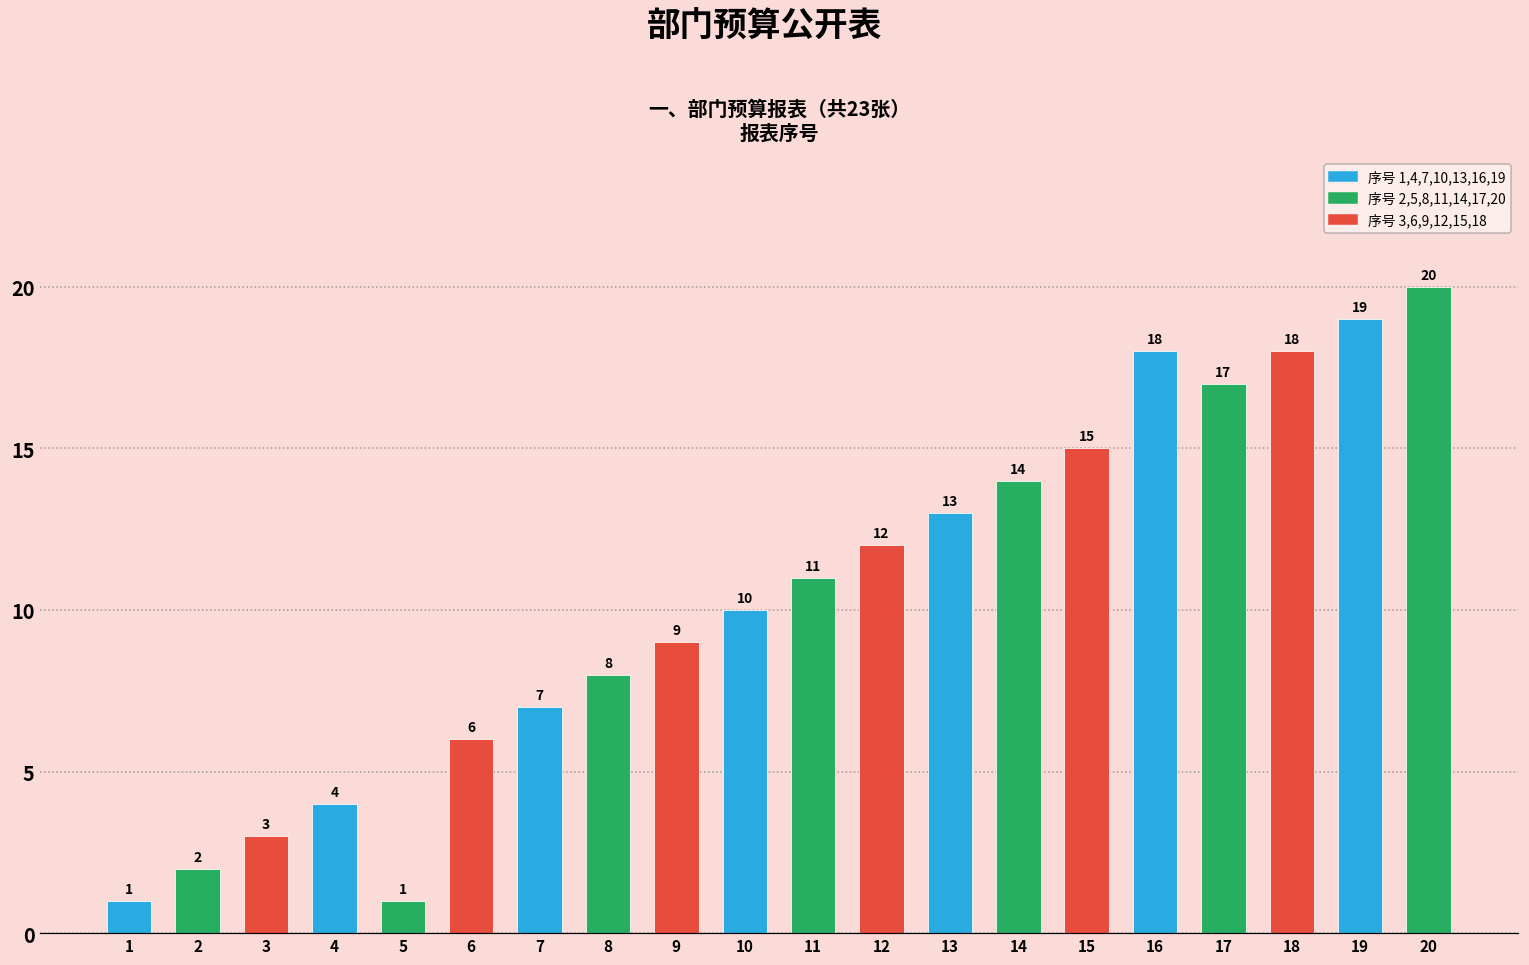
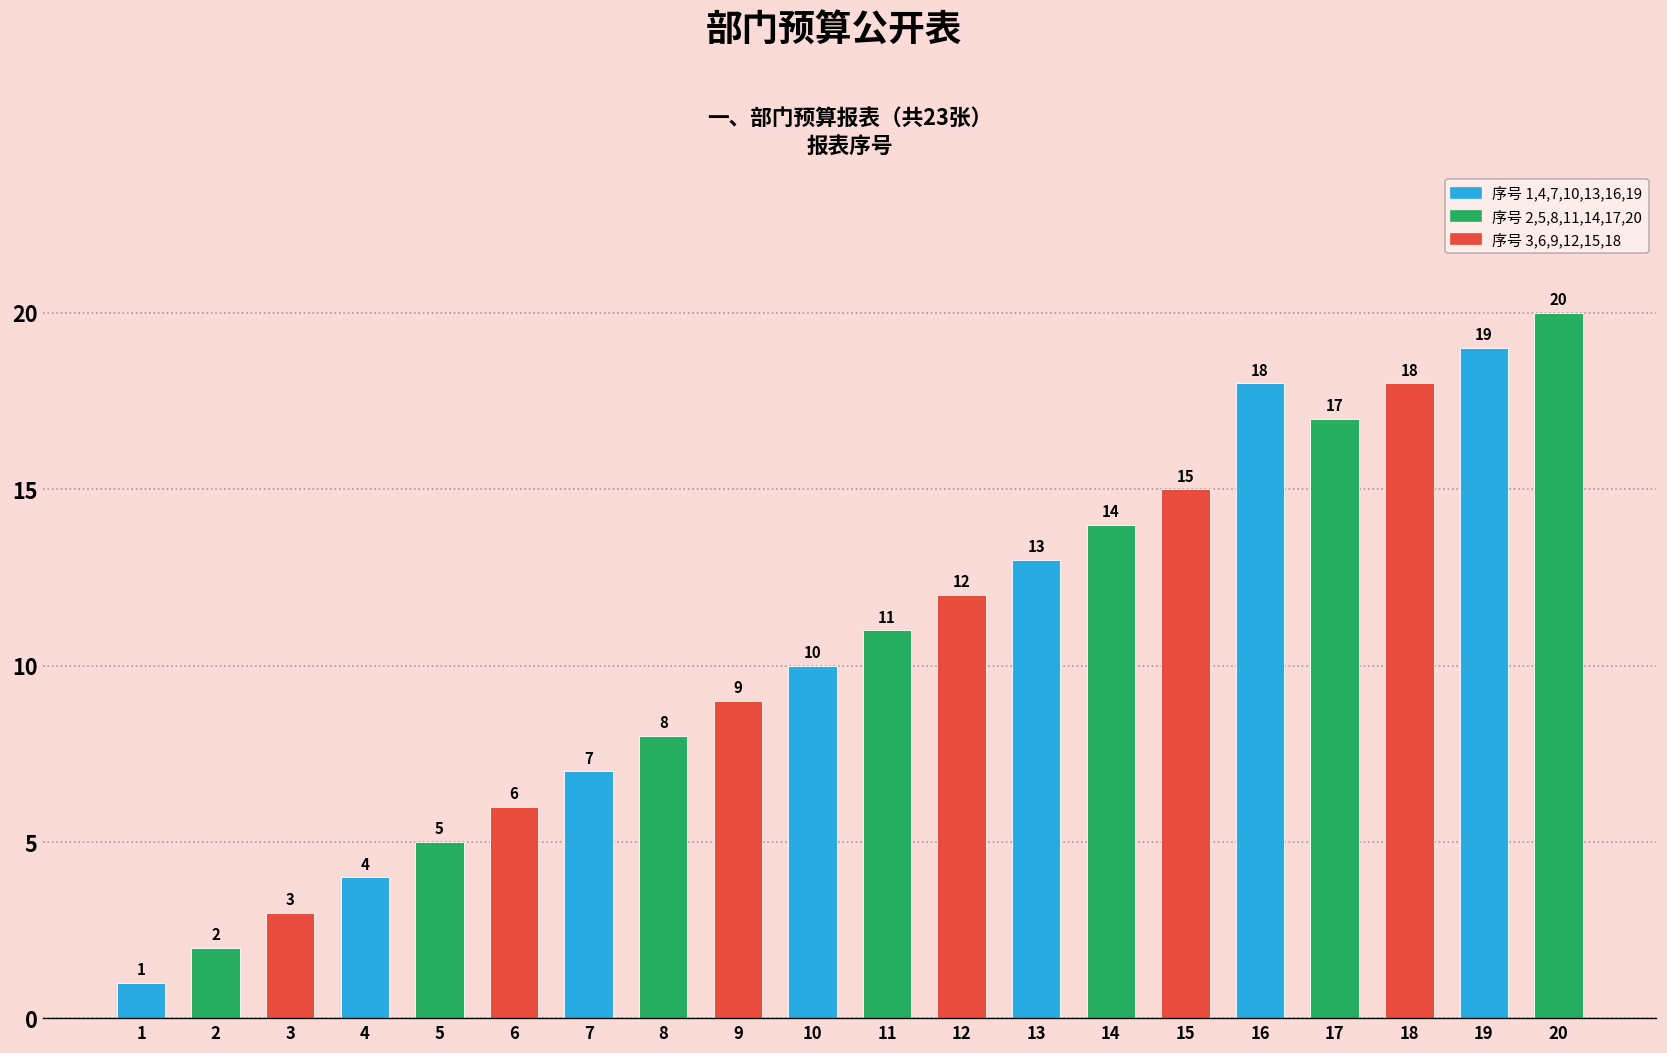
5: 1 -> 5
